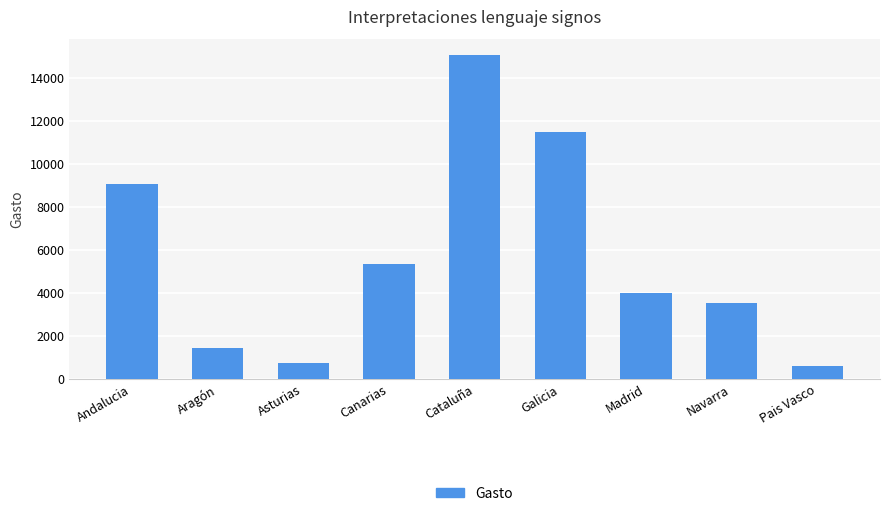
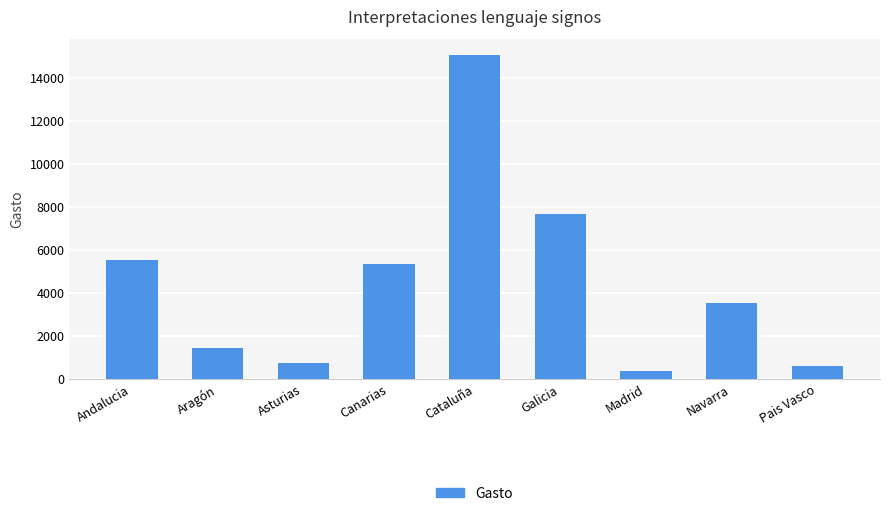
Andalucia: 9000 -> 5500
Galicia: 11500 -> 7700
Madrid: 4000 -> 400
